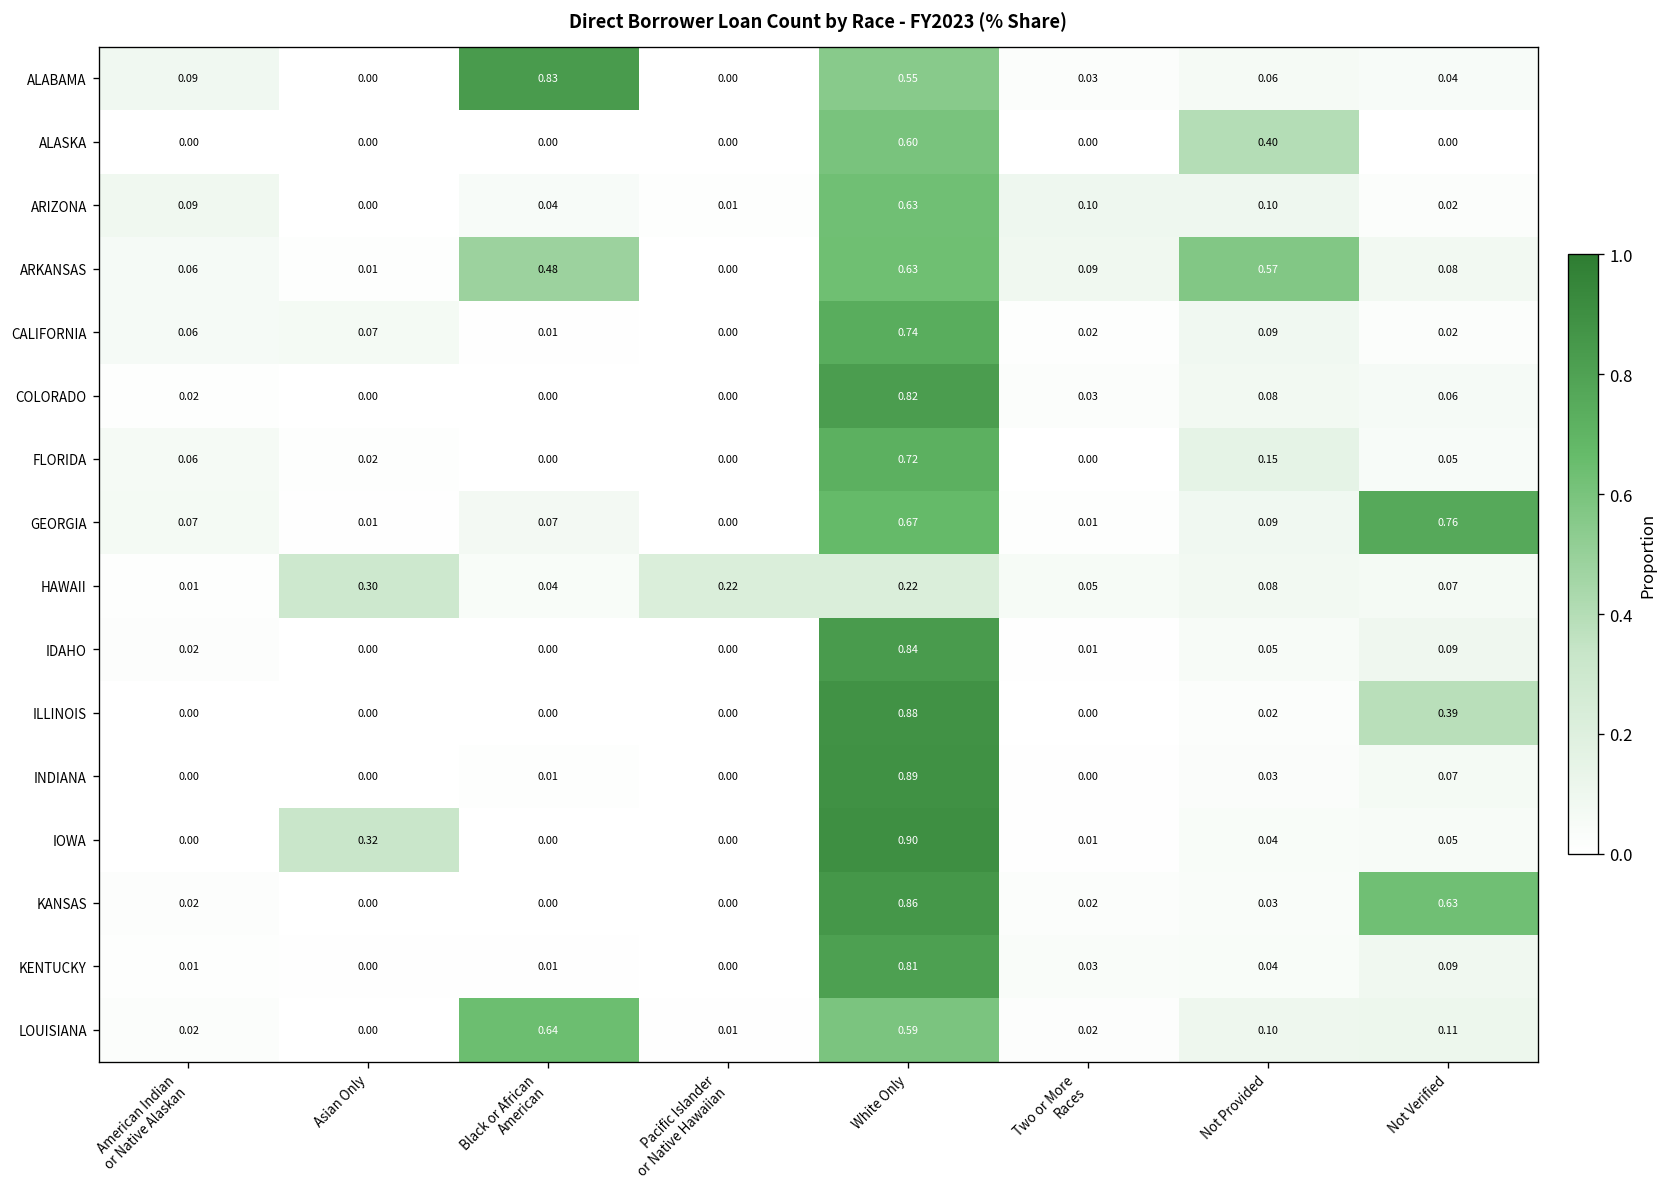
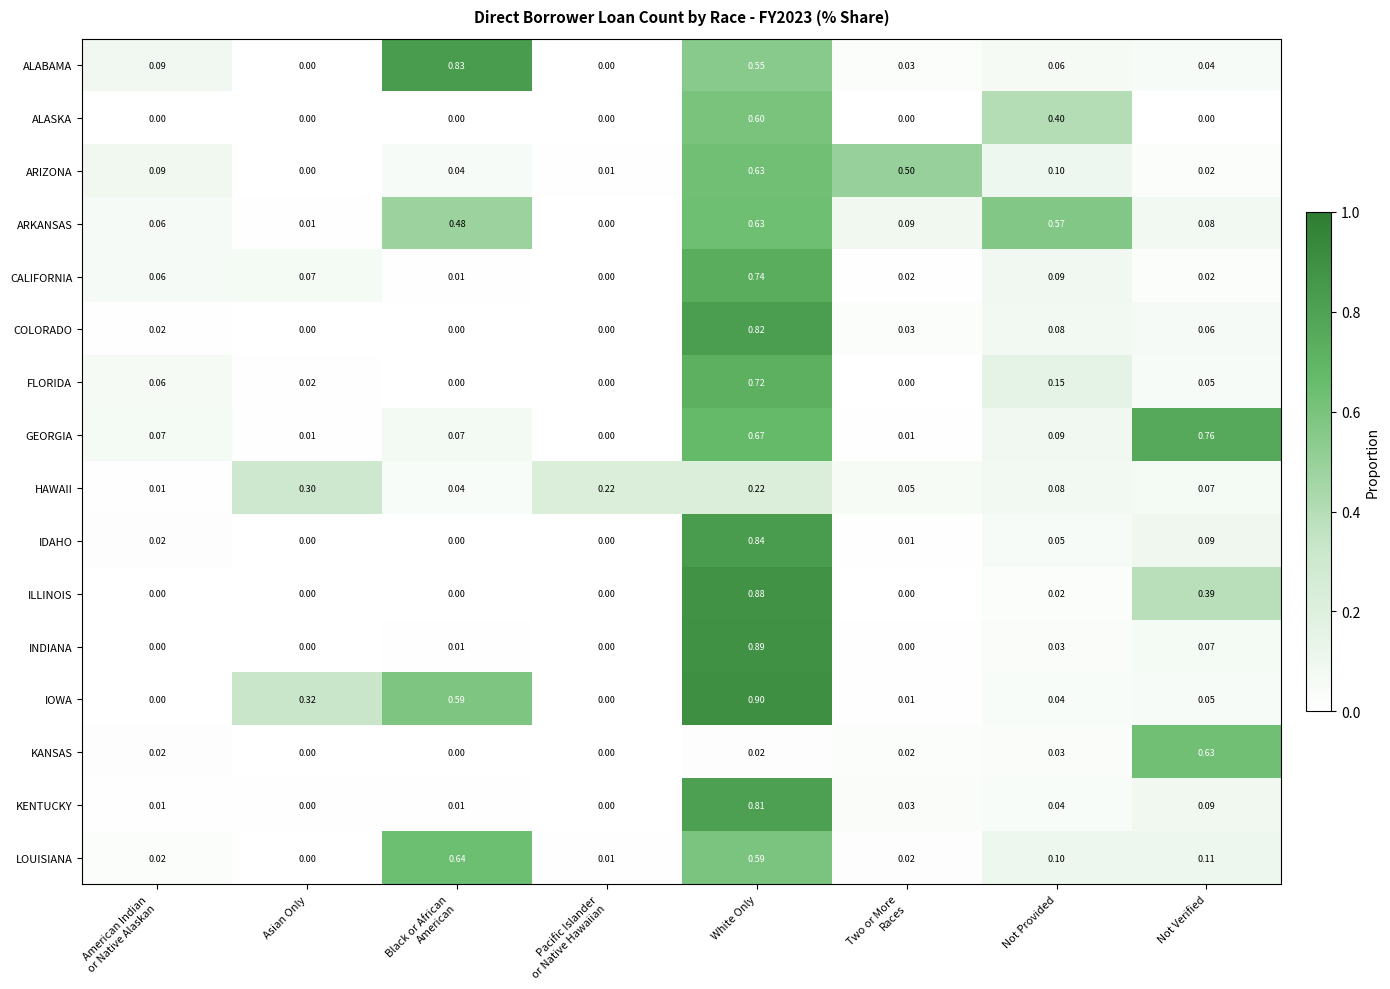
ARIZONA, Two or More Races: 0.10 -> 0.50
IOWA, Black or African American: 0.00 -> 0.59
KANSAS, White Only: 0.86 -> 0.02
